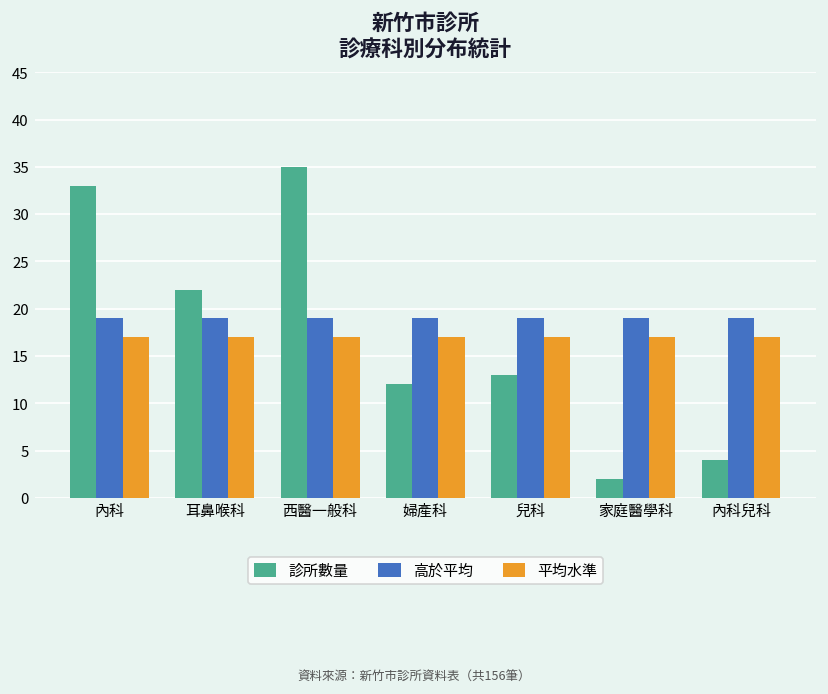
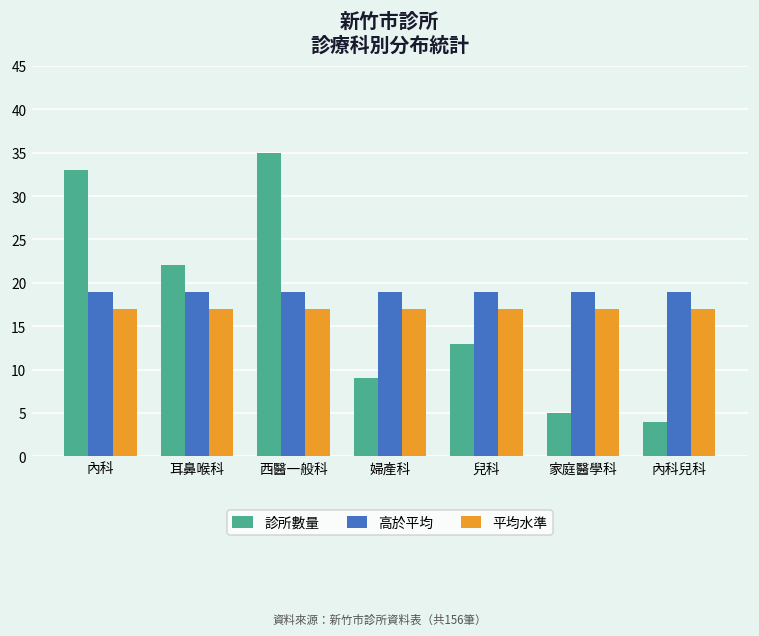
診所數量, 婦產科: 12 -> 9
診所數量, 家庭醫學科: 2 -> 5
